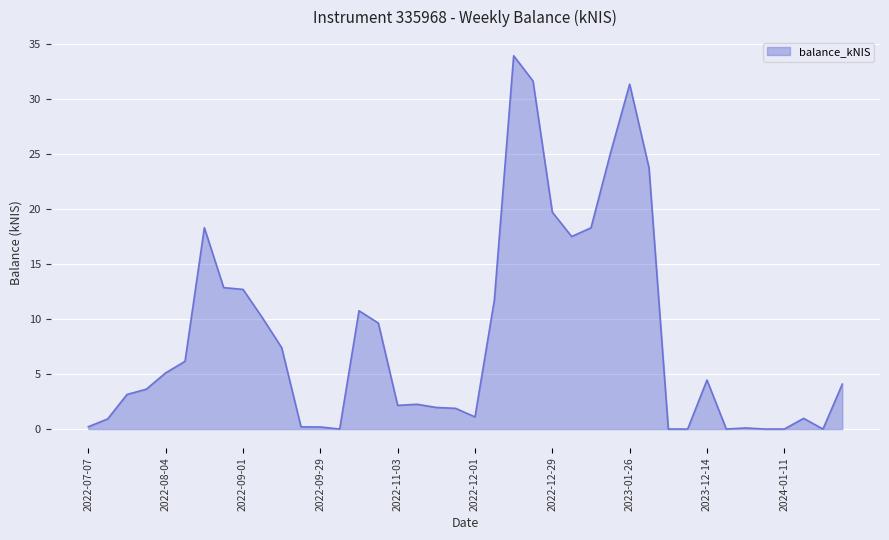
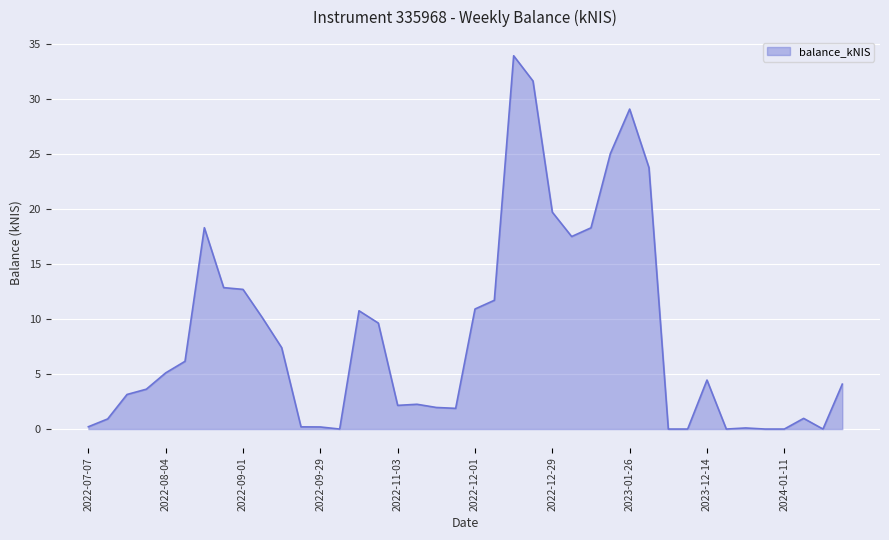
2022-12-01: 1.1 -> 10.9
2023-01-26: 31.3 -> 29.1
